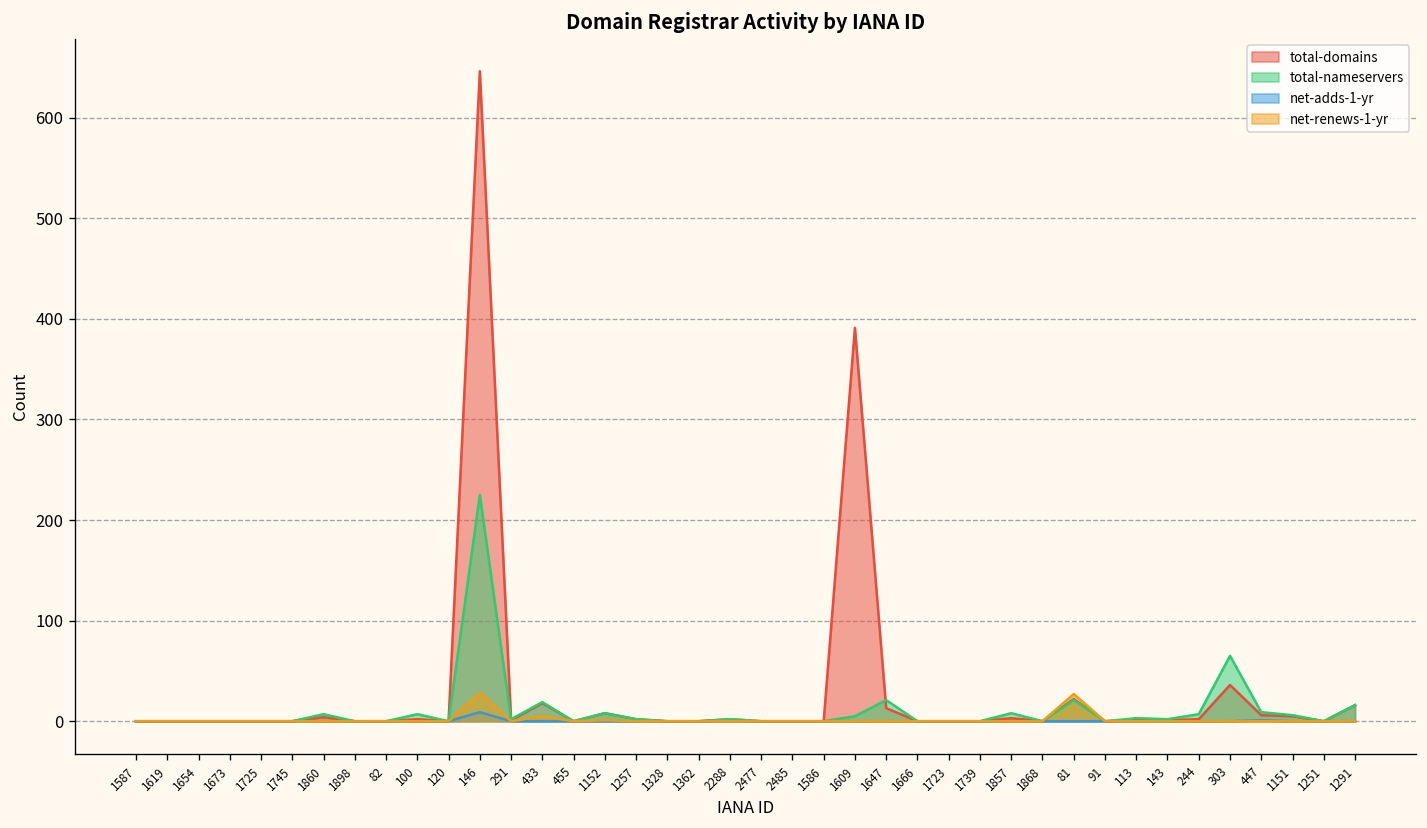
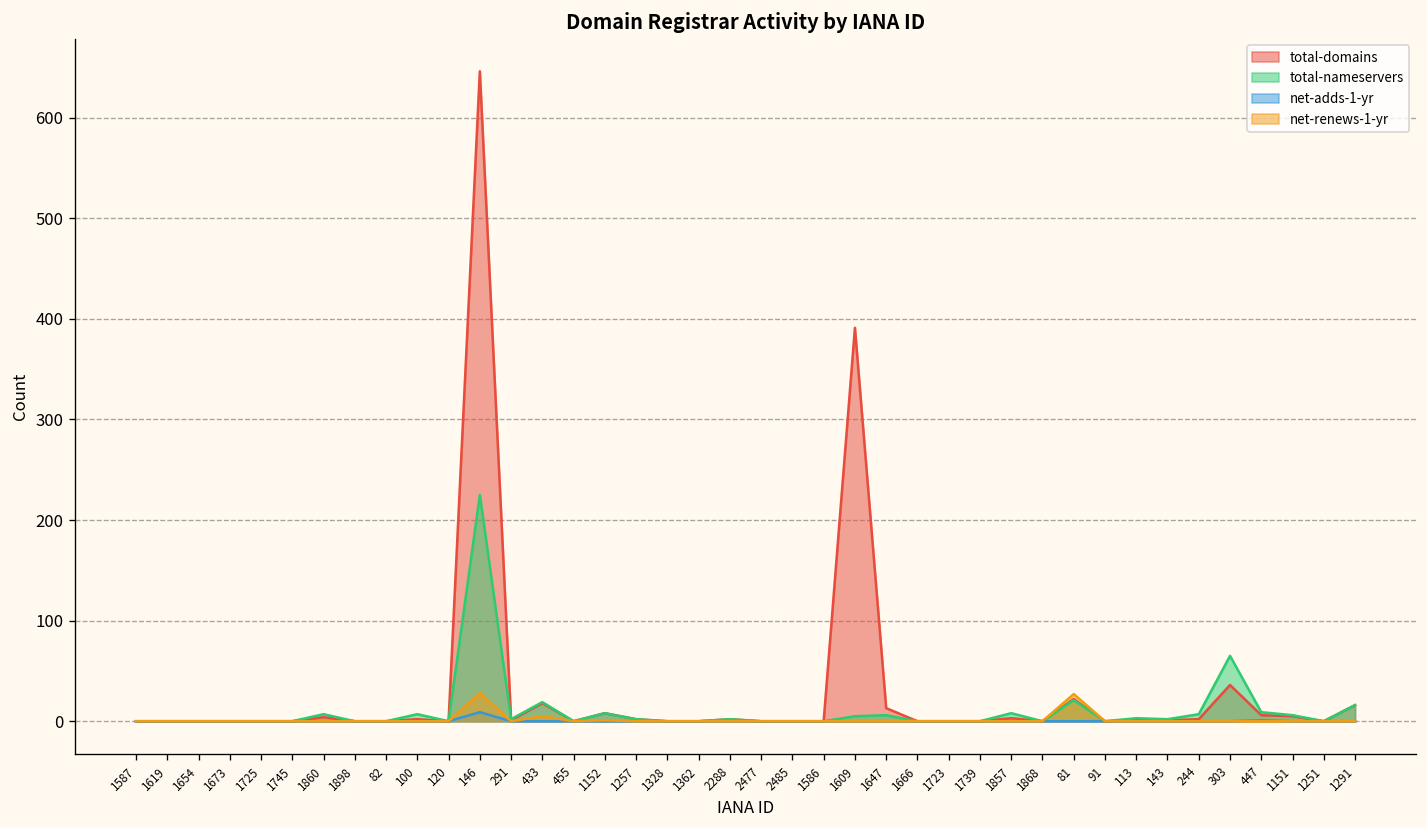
total-nameservers, 1647: 20 -> 10
